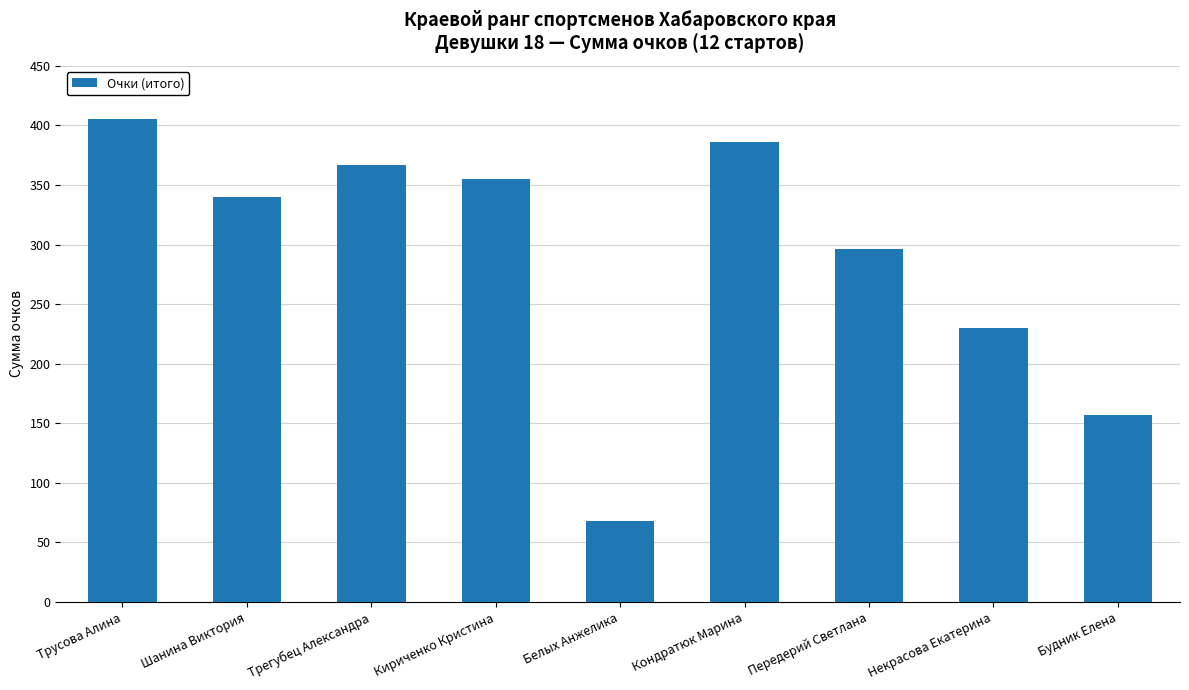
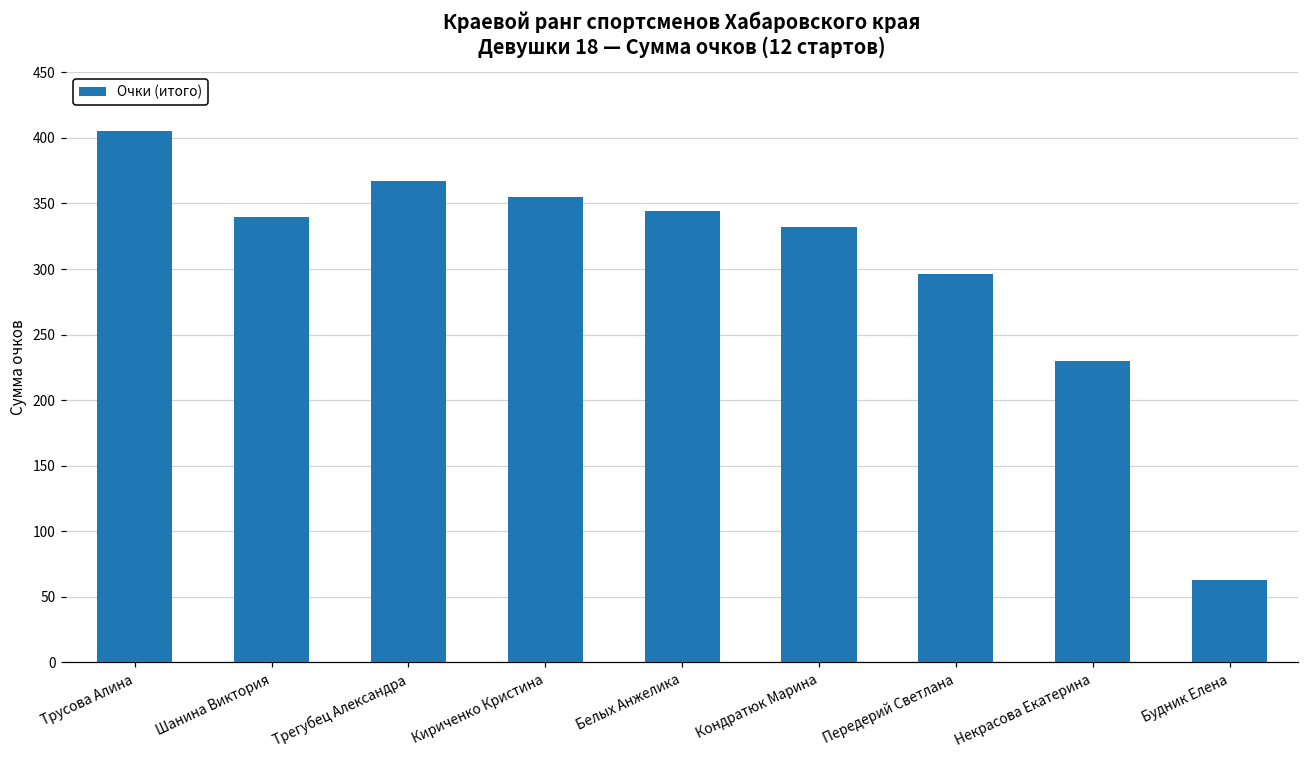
Белых Анжелика: 68 -> 344
Кондратюк Марина: 386 -> 332
Будник Елена: 157 -> 63
